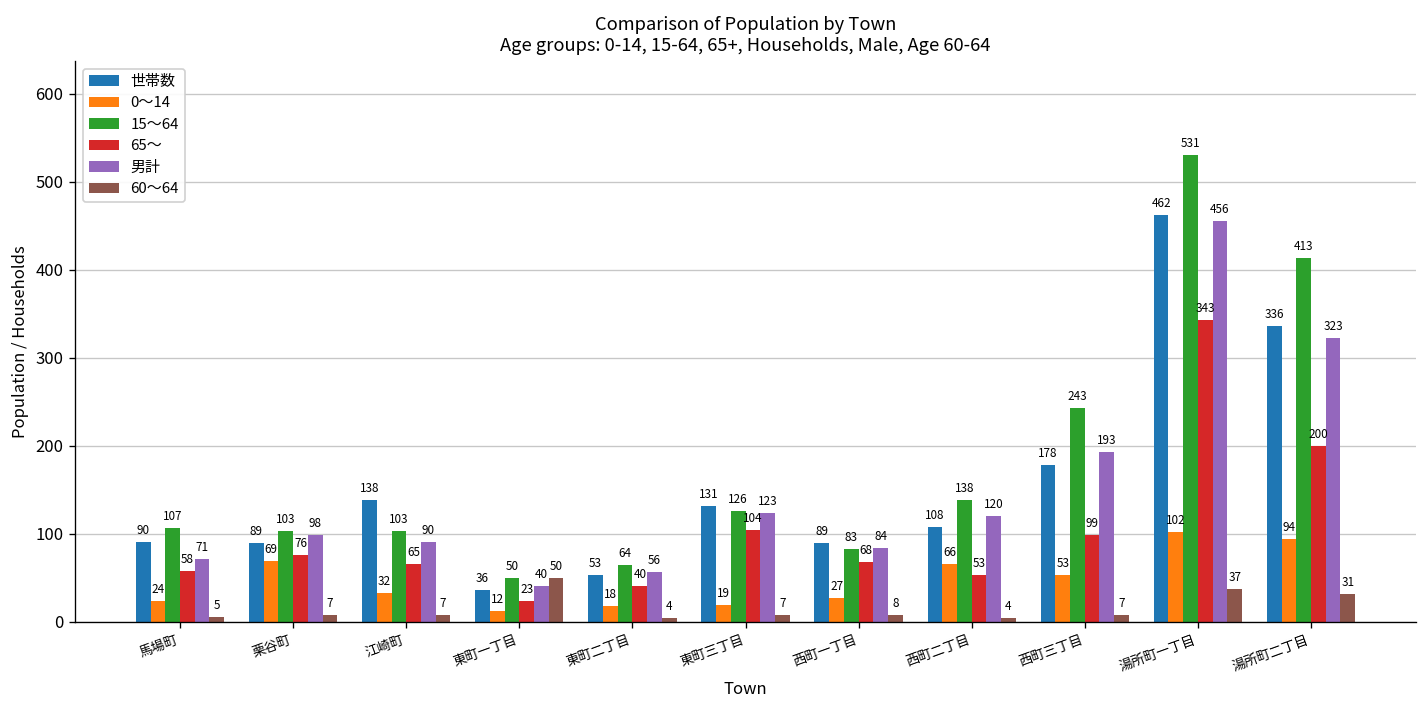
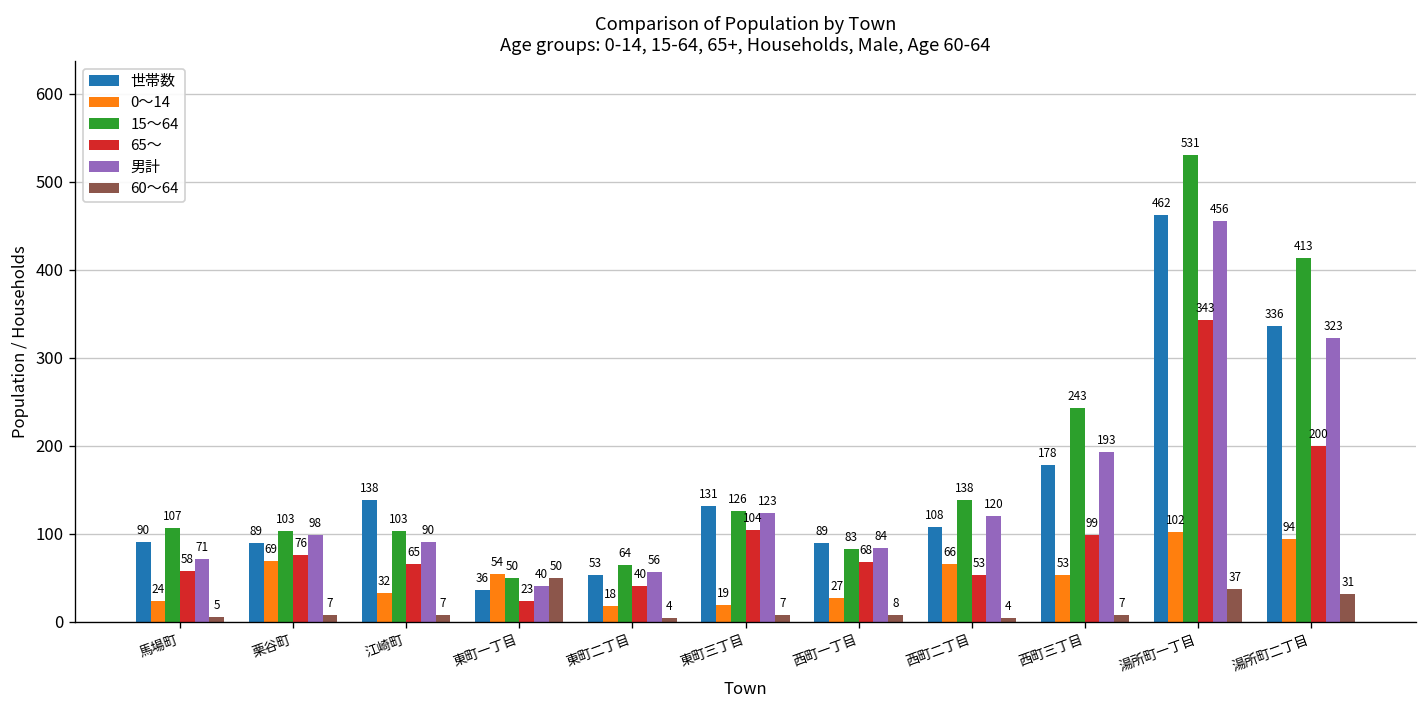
0～14, 東町一丁目: 12 -> 54
